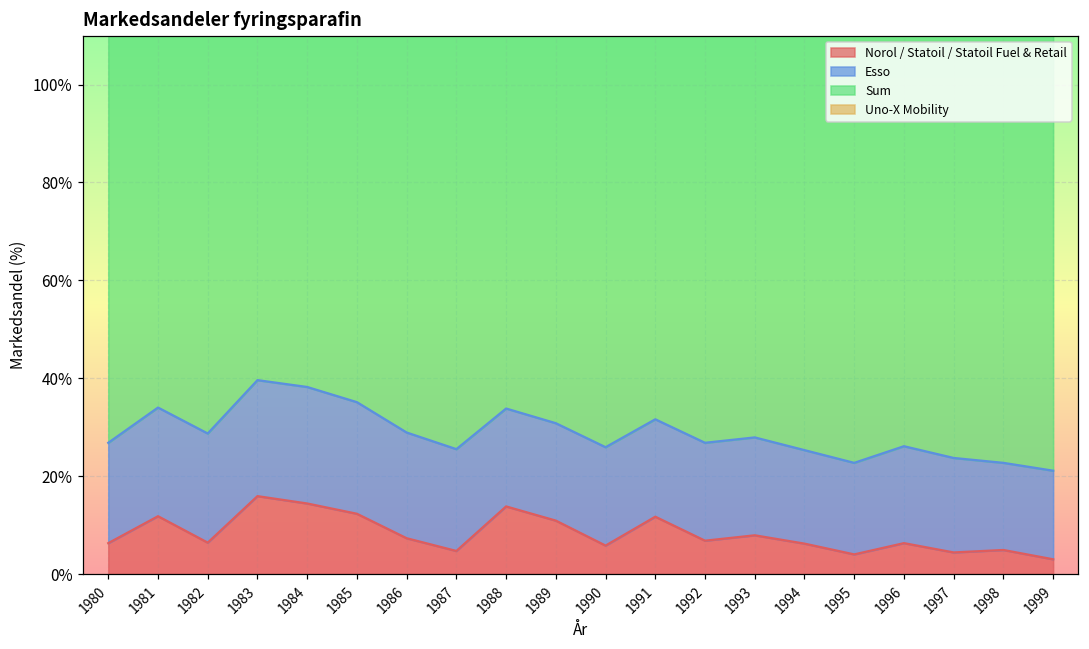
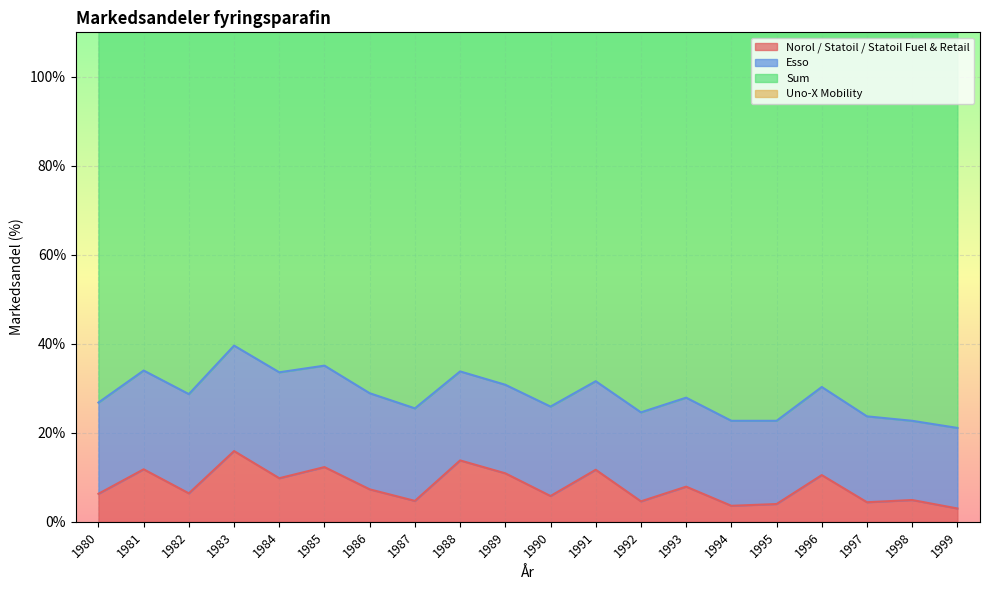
Norol / Statoil / Statoil Fuel & Retail, 1984: 14% -> 10%
Norol / Statoil / Statoil Fuel & Retail, 1992: 7% -> 5%
Norol / Statoil / Statoil Fuel & Retail, 1994: 6% -> 4%
Norol / Statoil / Statoil Fuel & Retail, 1996: 6% -> 11%
